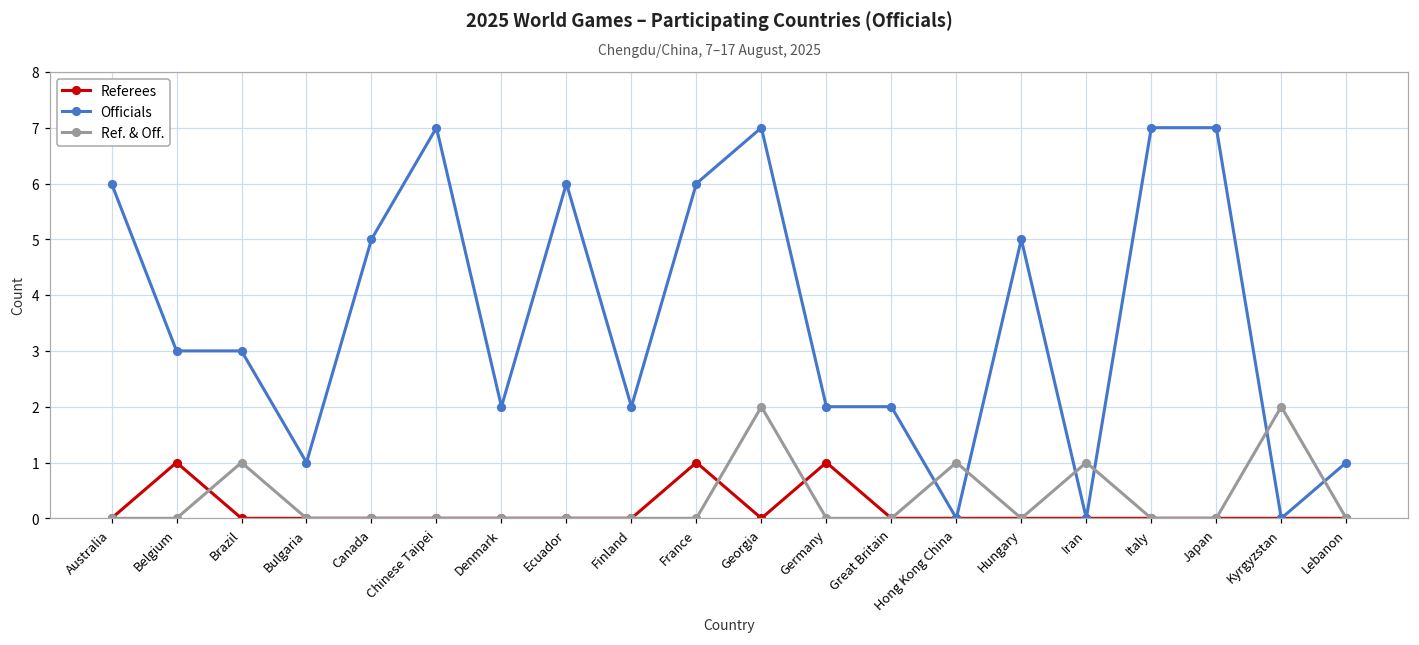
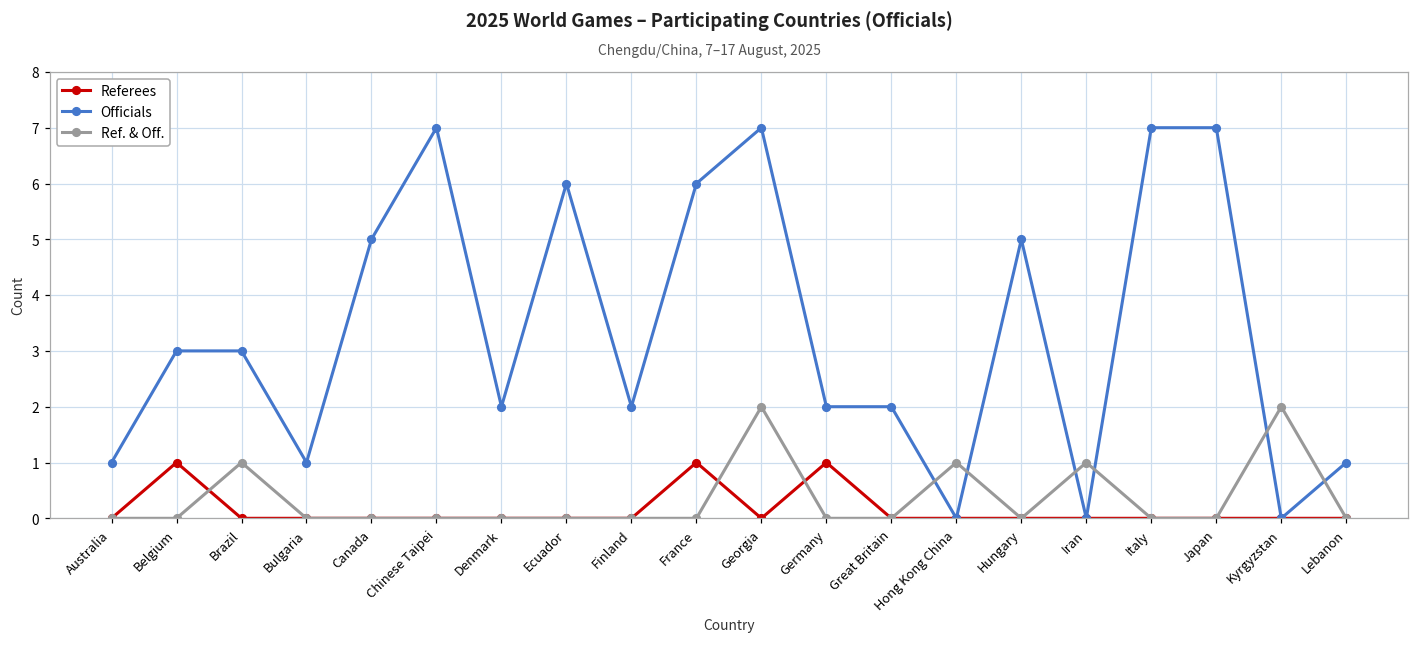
Officials, Australia: 6 -> 1
